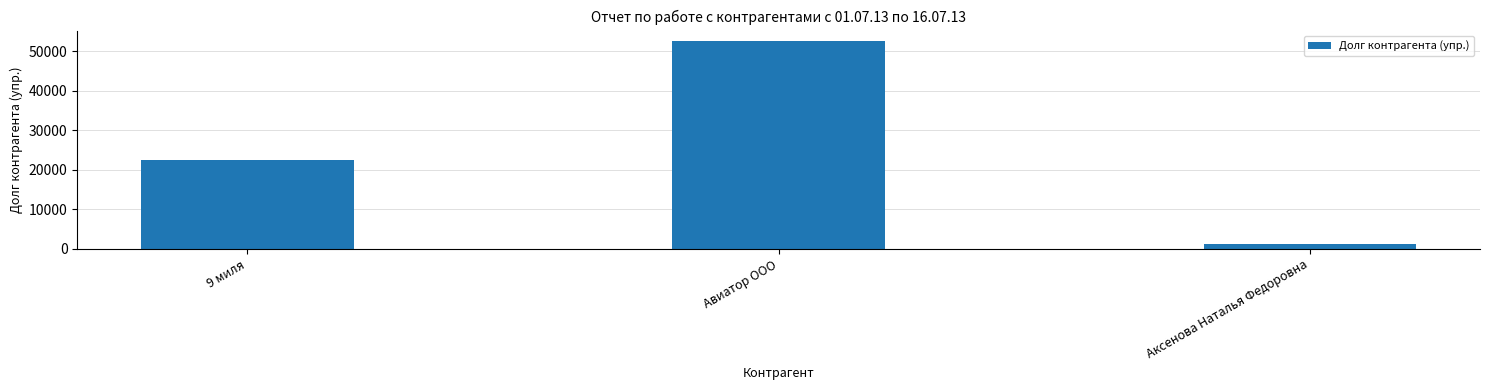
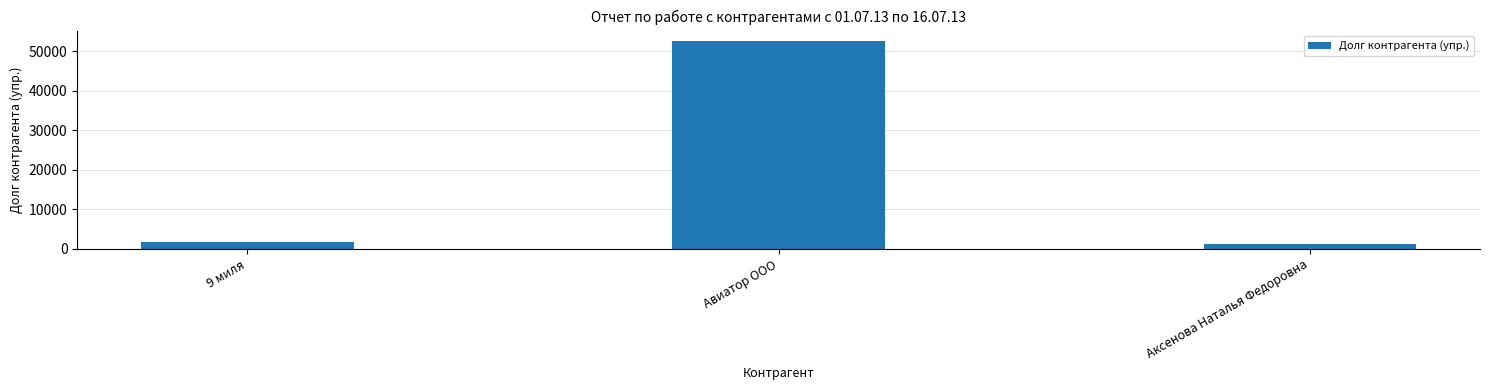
9 миля: 23000 -> 2000
